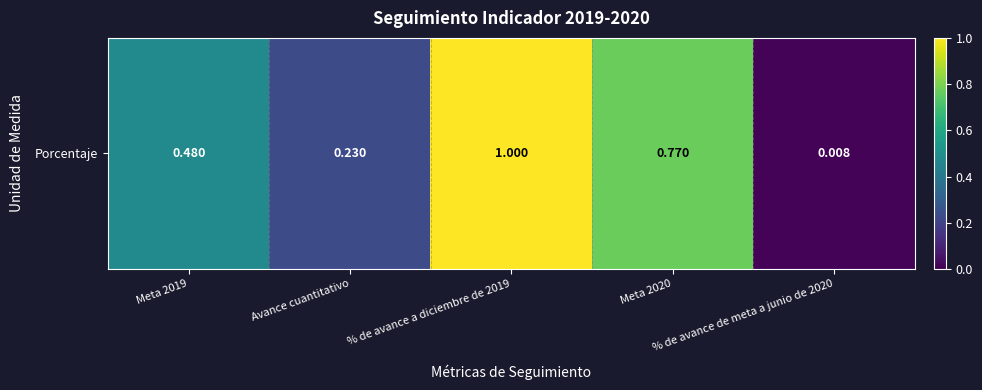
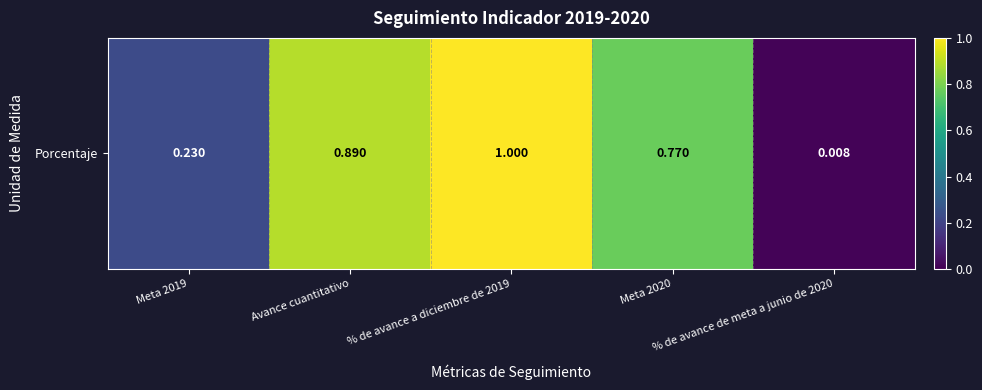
Porcentaje, Meta 2019: 0.480 -> 0.230
Porcentaje, Avance cuantitativo: 0.230 -> 0.890
